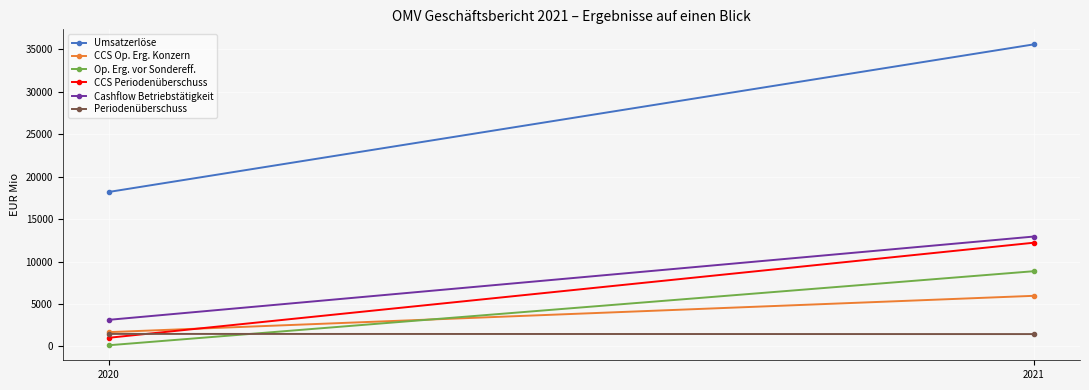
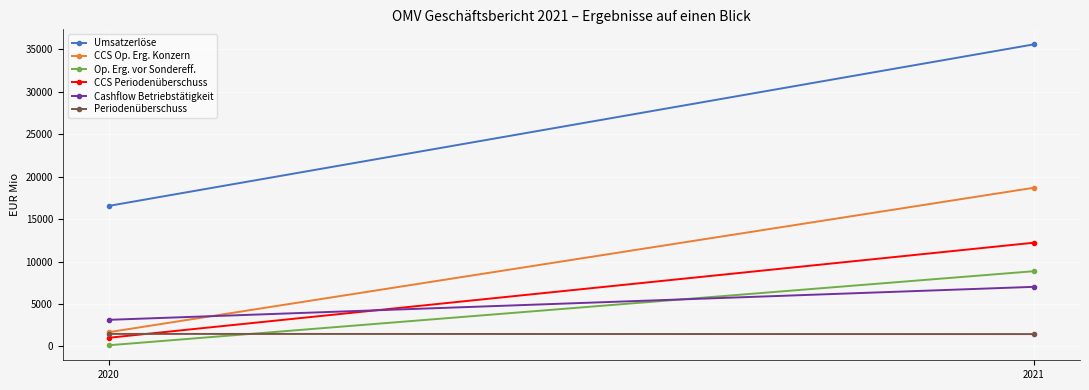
Umsatzerlöse, 2020: 18000 -> 17000
CCS Op. Erg. Konzern, 2021: 6000 -> 19000
Cashflow Betriebstätigkeit, 2021: 13000 -> 7000
